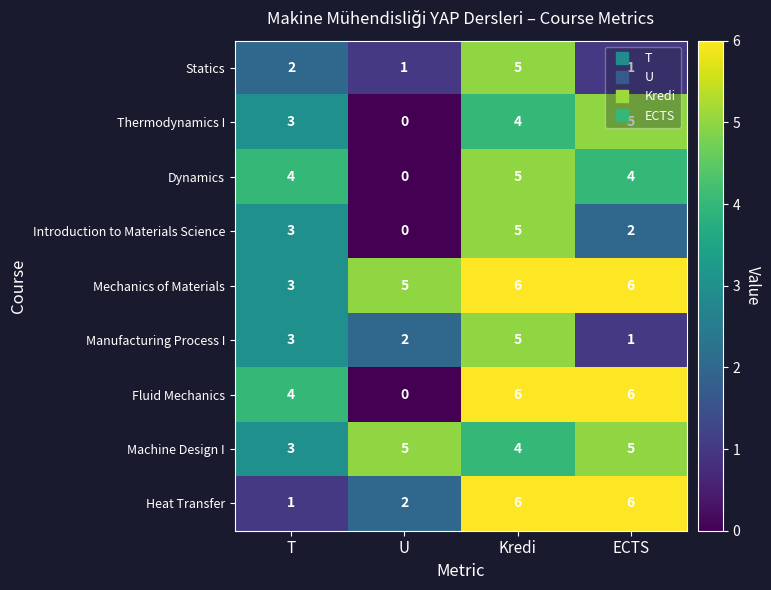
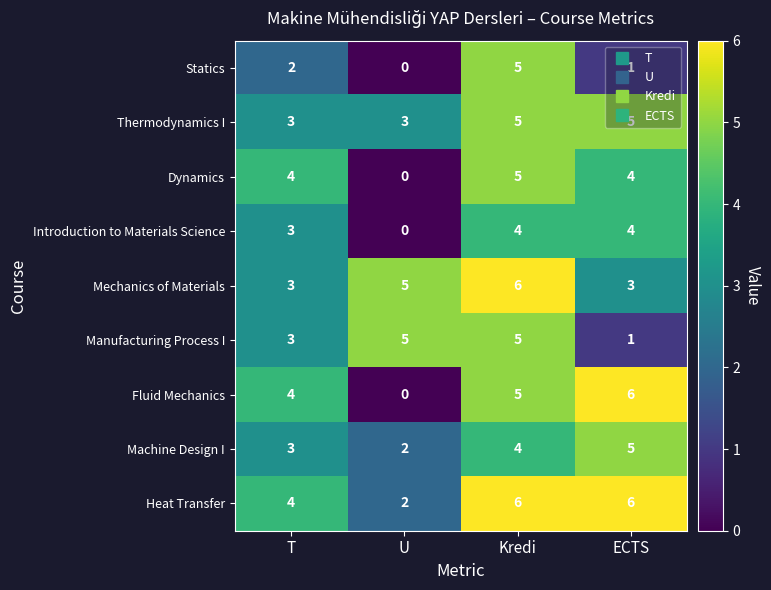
Statics, U: 1 -> 0
Thermodynamics I, U: 0 -> 3
Thermodynamics I, Kredi: 4 -> 5
Introduction to Materials Science, Kredi: 5 -> 4
Introduction to Materials Science, ECTS: 2 -> 4
Mechanics of Materials, ECTS: 6 -> 3
Manufacturing Process I, U: 2 -> 5
Fluid Mechanics, Kredi: 6 -> 5
Machine Design I, U: 5 -> 2
Heat Transfer, T: 1 -> 4
